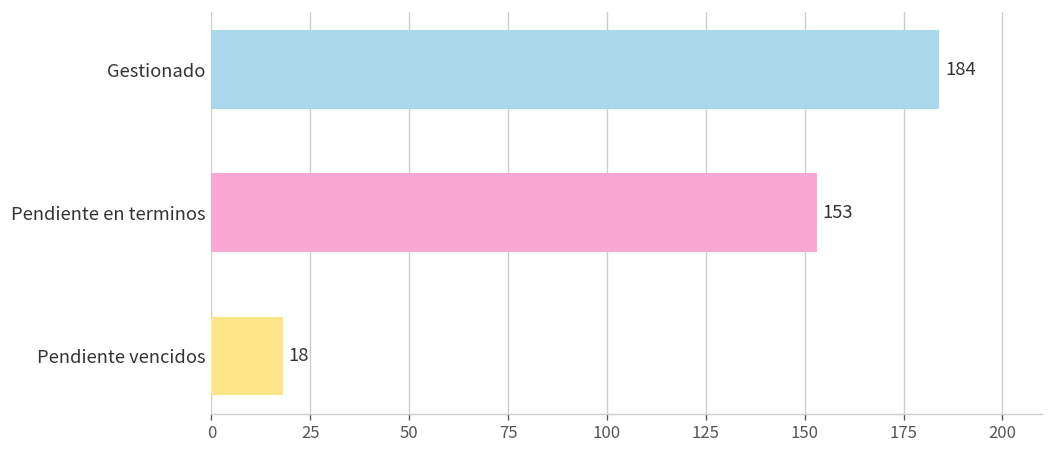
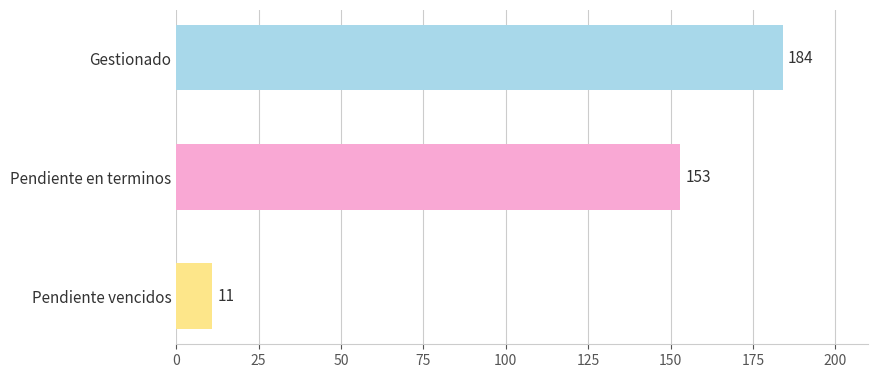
Pendiente vencidos: 18 -> 11
